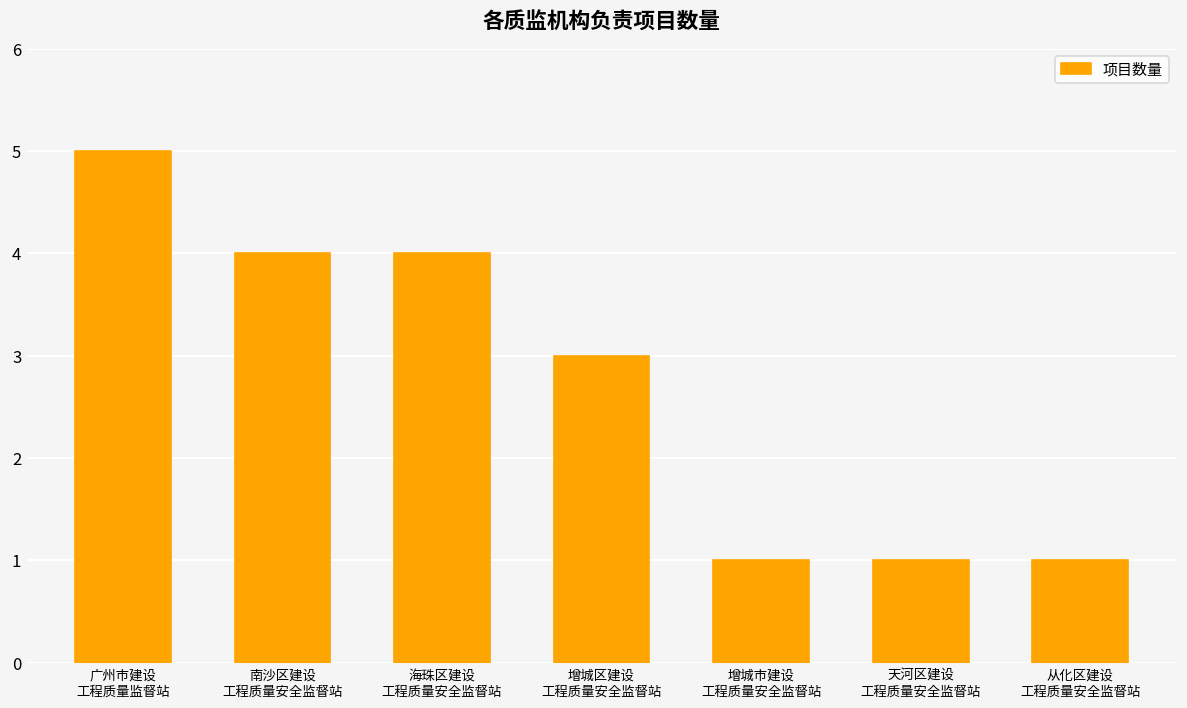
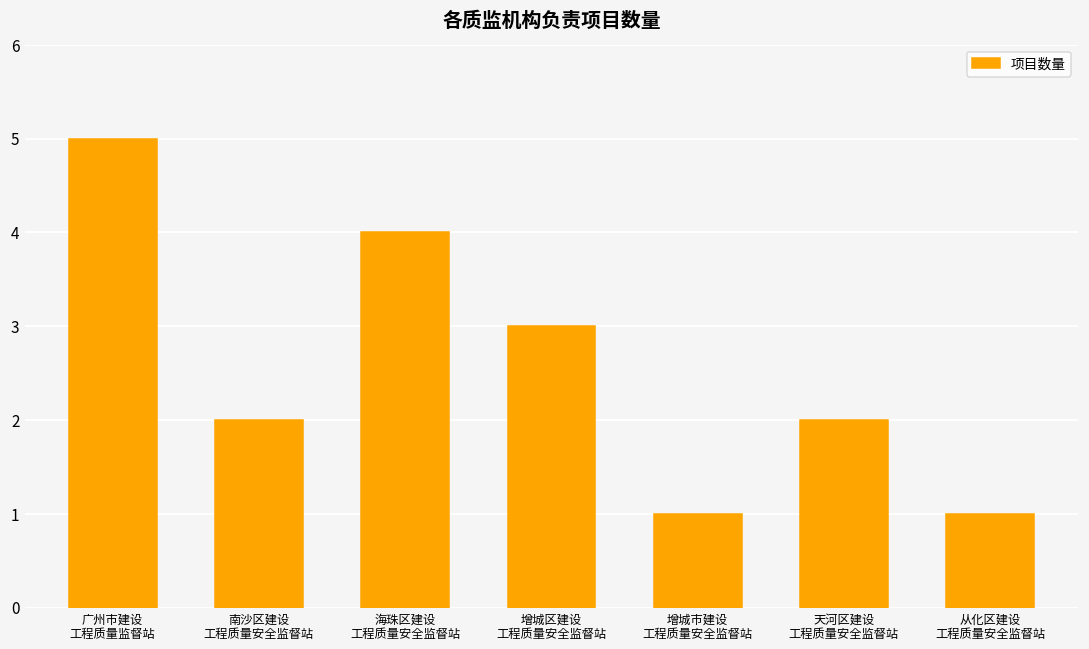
南沙区建设 工程质量安全监督站: 4 -> 2
天河区建设 工程质量安全监督站: 1 -> 2
